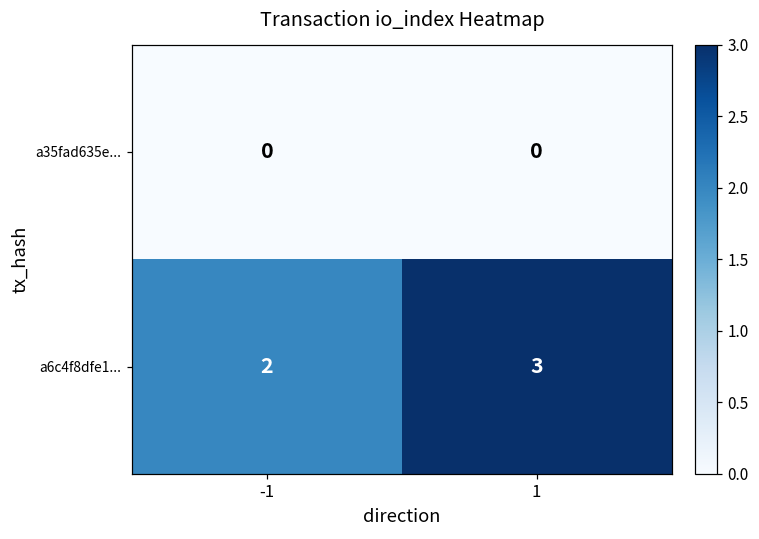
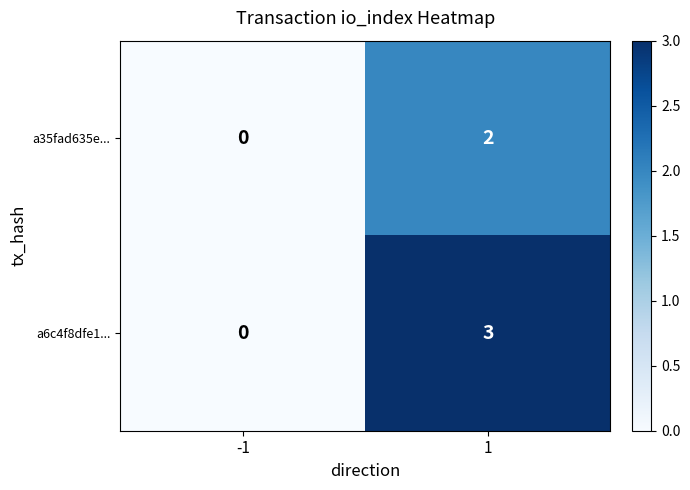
a35fad635e..., 1: 0 -> 2
a6c4f8dfe1..., -1: 2 -> 0
